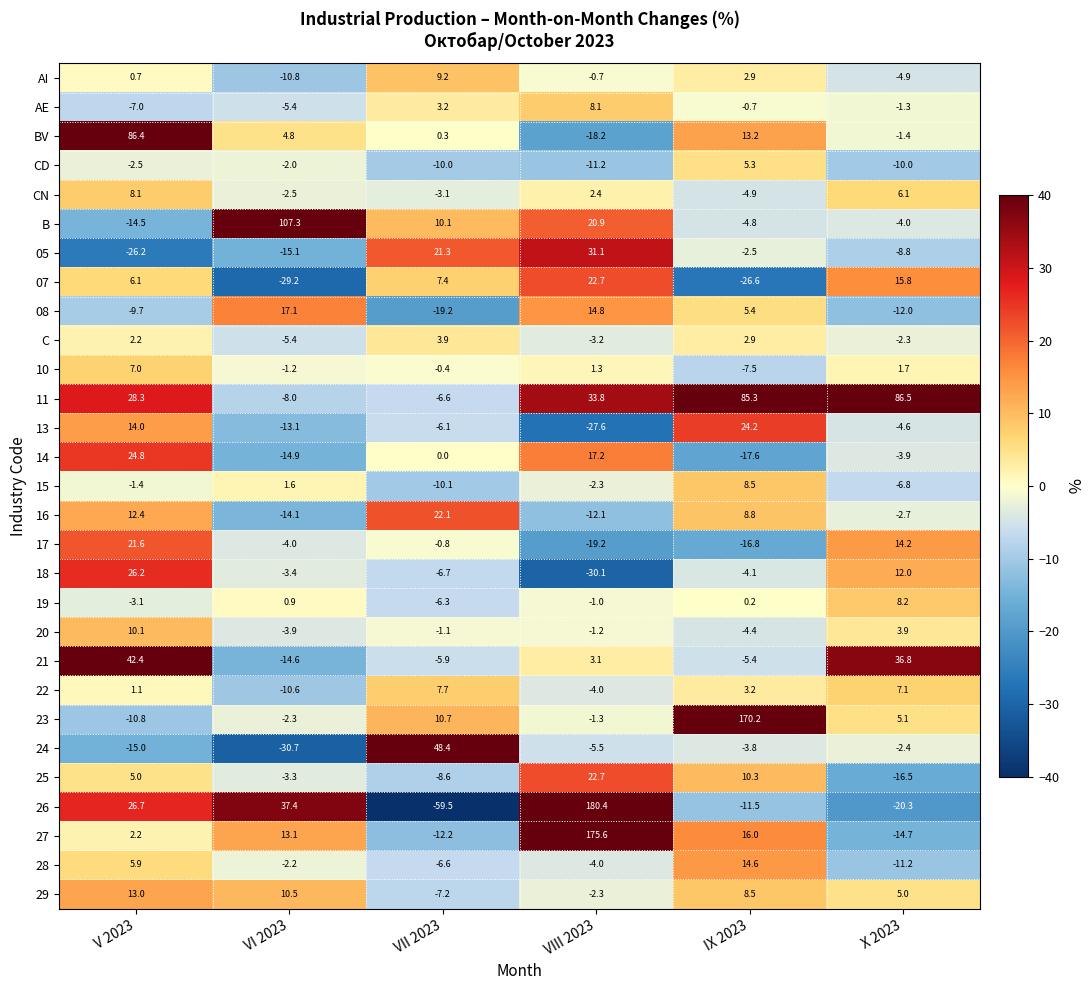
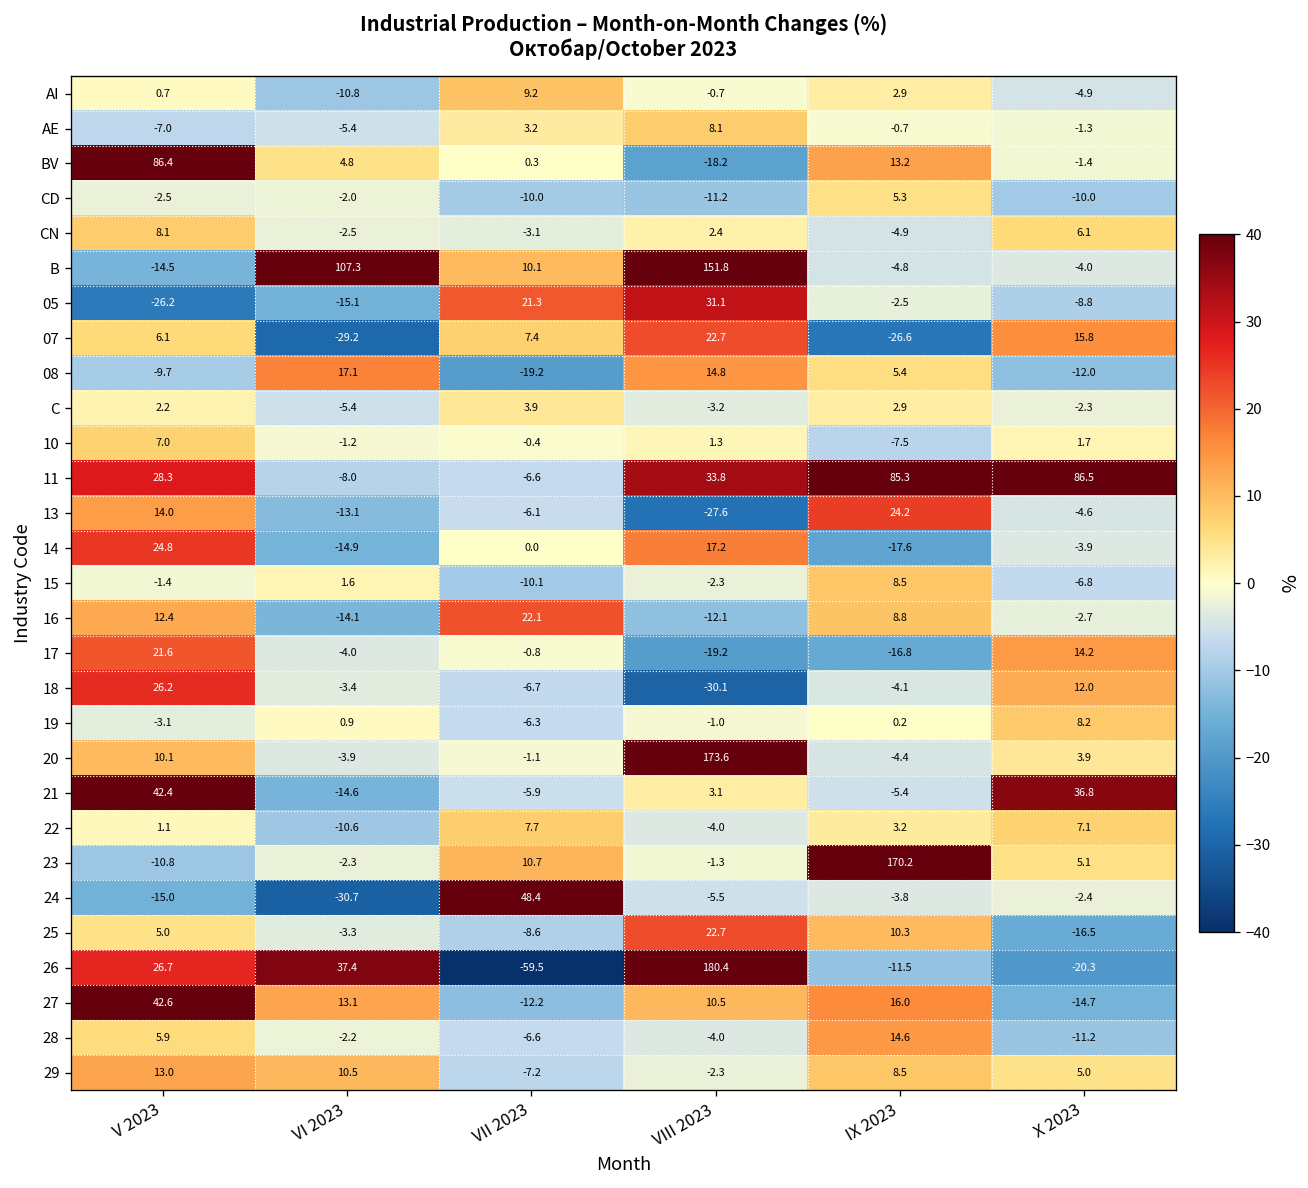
B, VIII 2023: 20.9 -> 151.8
20, VIII 2023: -1.2 -> 173.6
27, V 2023: 2.2 -> 42.6
27, VIII 2023: 175.6 -> 10.5
